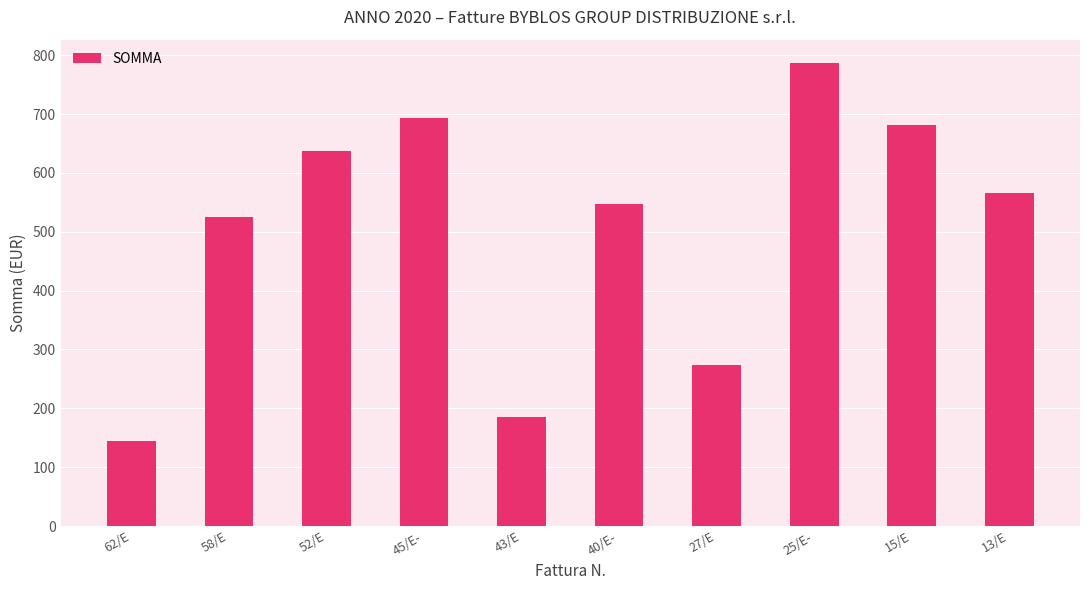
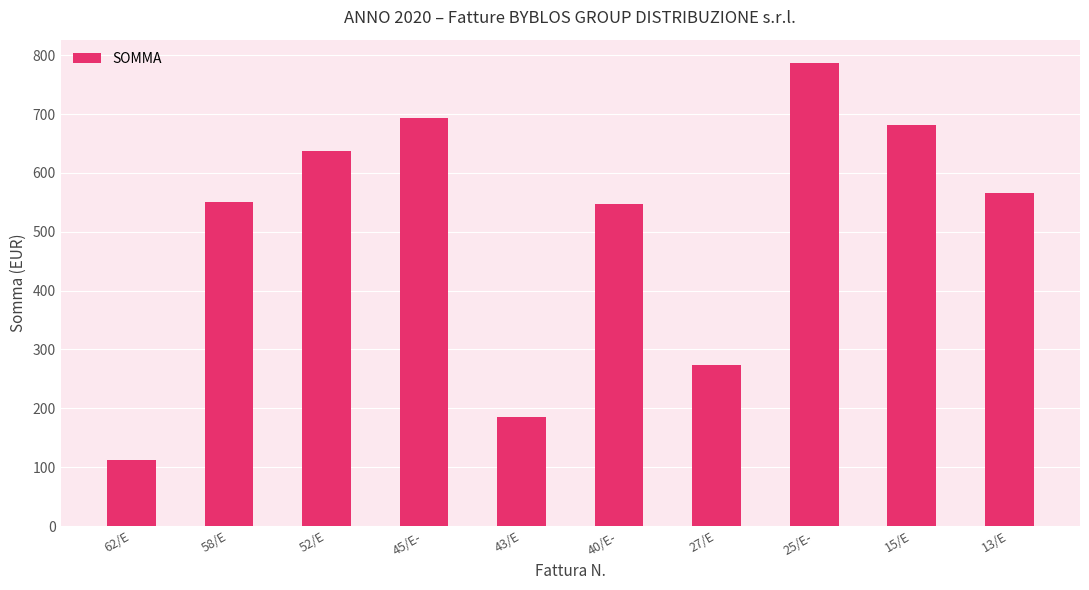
62/E: 140 -> 110
58/E: 530 -> 550
